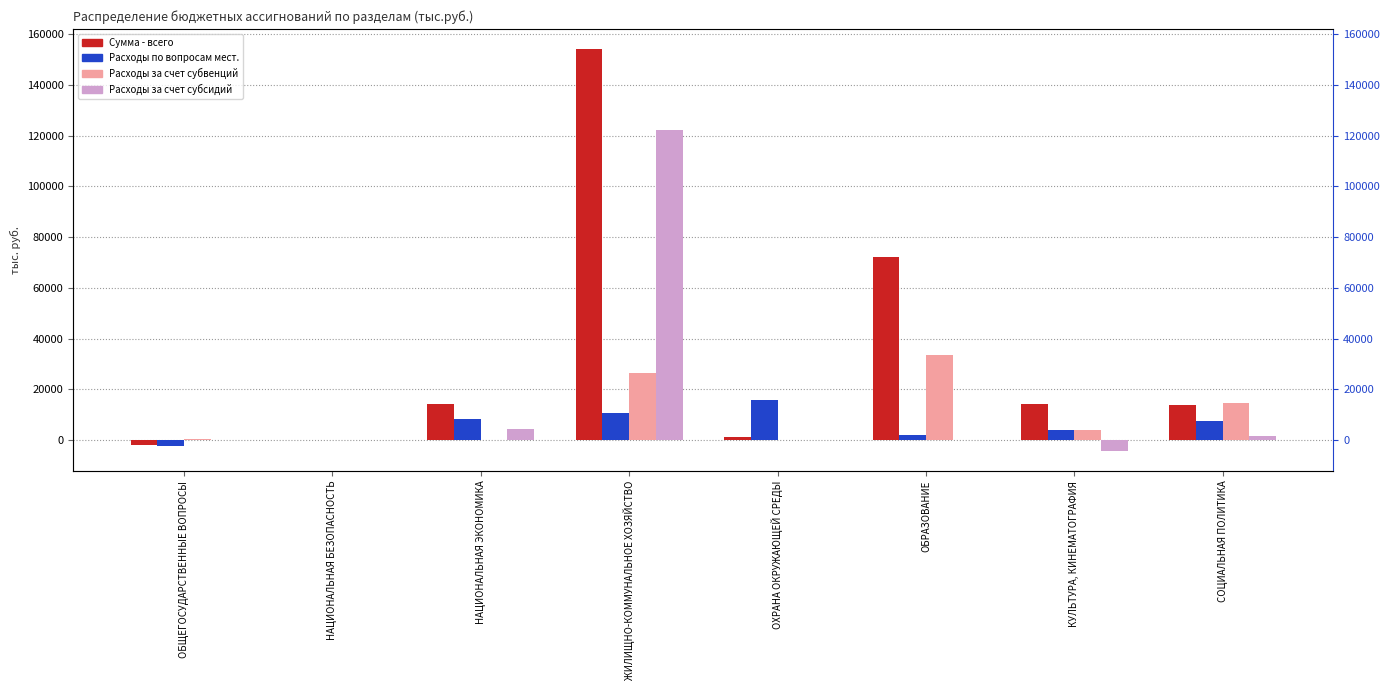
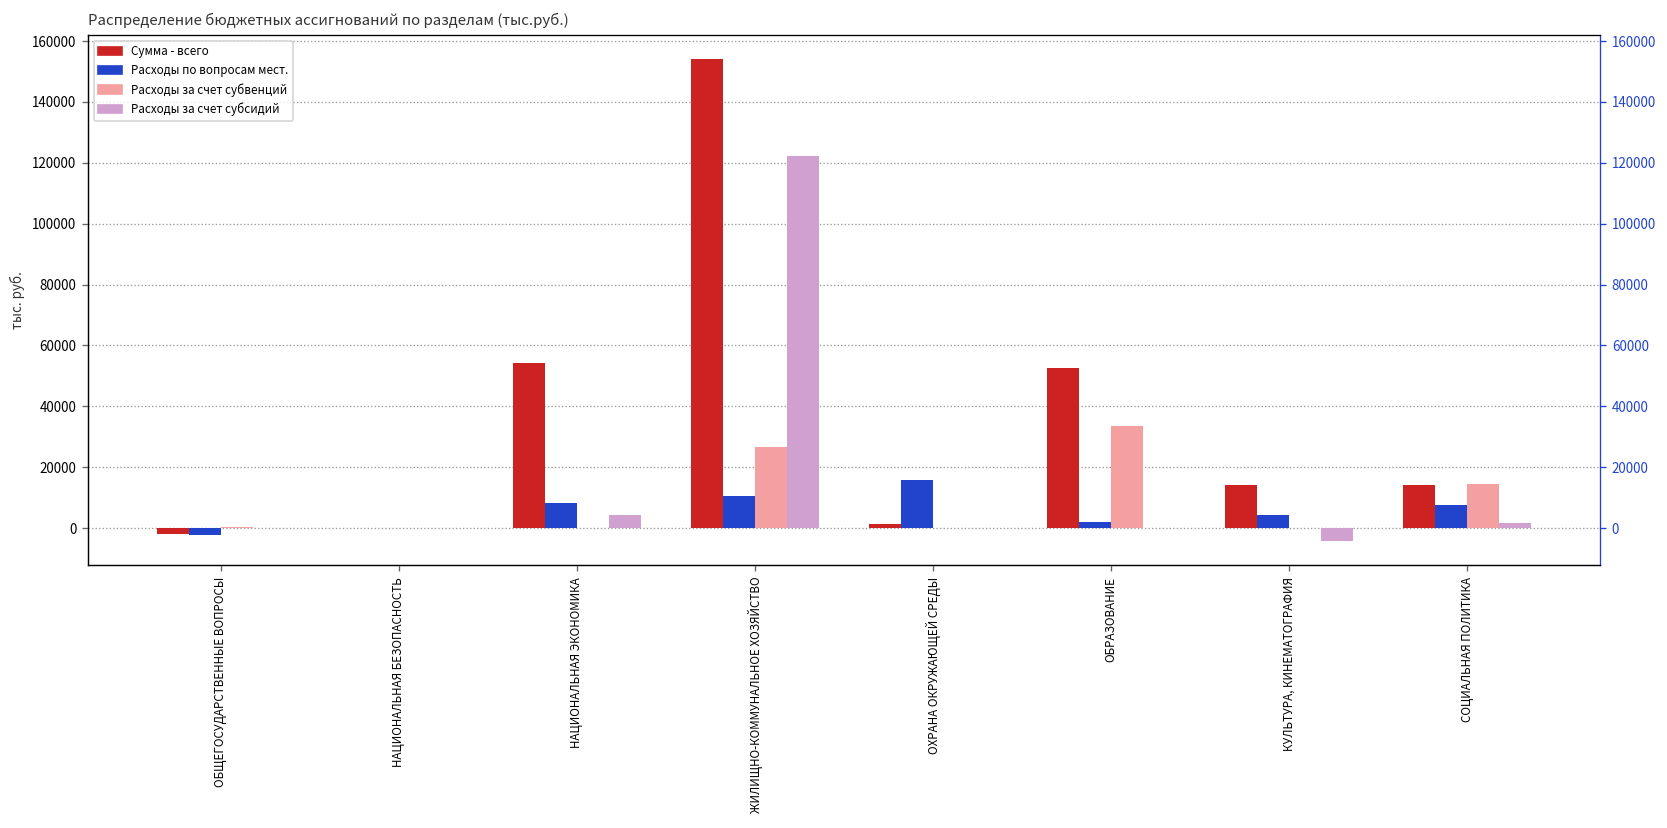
Сумма - всего, НАЦИОНАЛЬНАЯ ЭКОНОМИКА: 14000 -> 54000
Сумма - всего, ОБРАЗОВАНИЕ: 72000 -> 53000
Расходы за счет субвенций, КУЛЬТУРА, КИНЕМАТОГРАФИЯ: 4000 -> 0
